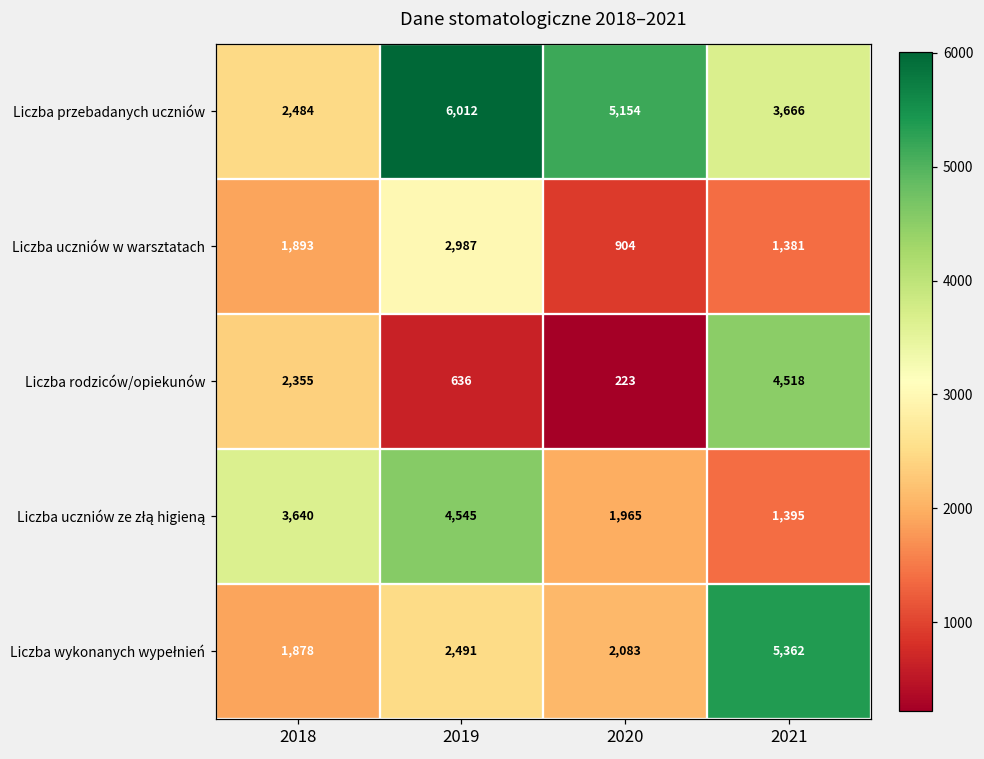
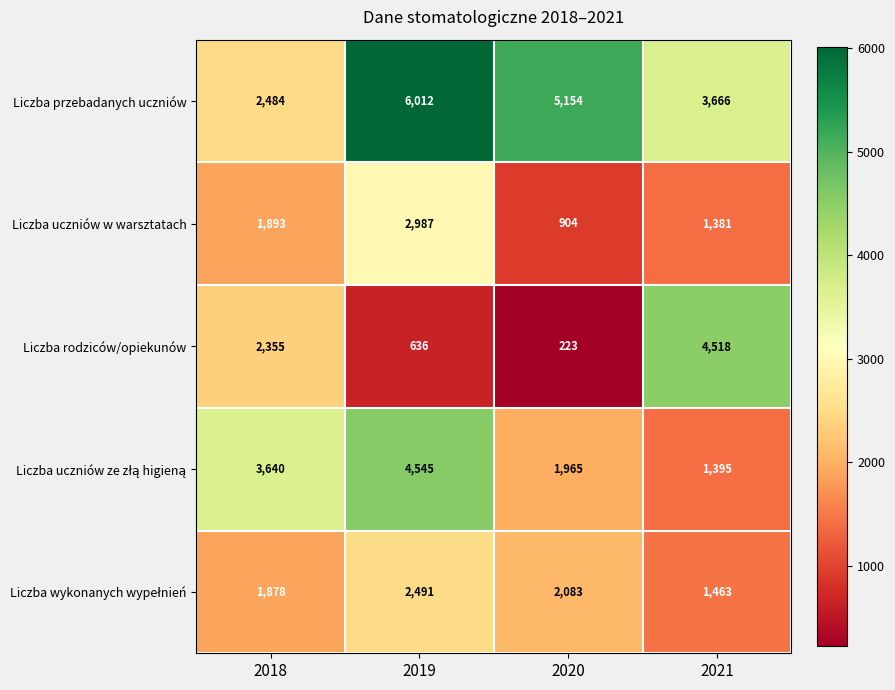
Liczba wykonanych wypełnień, 2021: 5,362 -> 1,463
